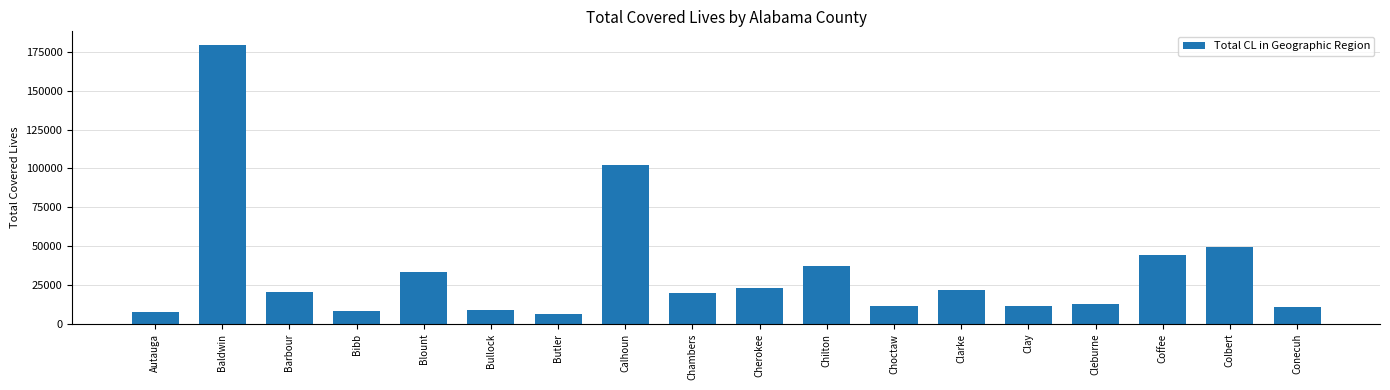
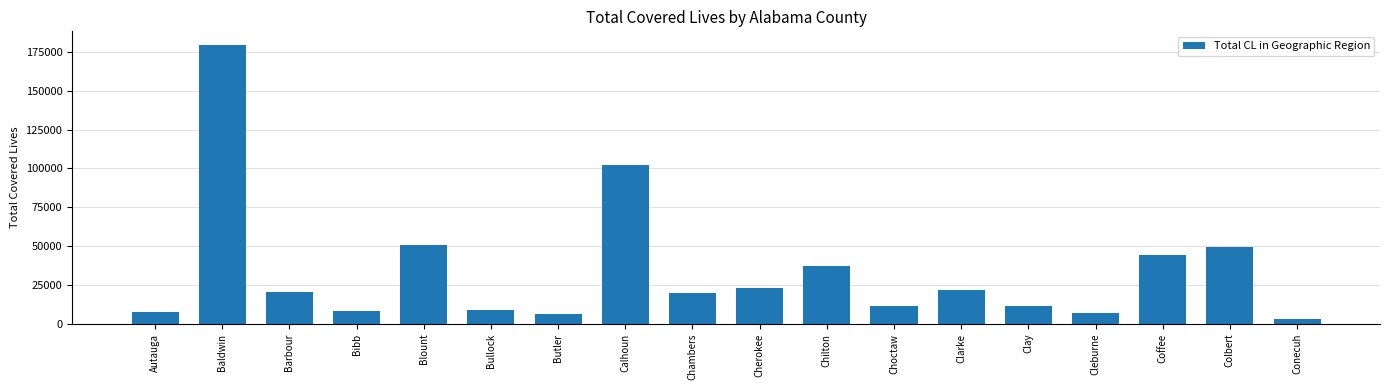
Blount: 33000 -> 51000
Cleburne: 13000 -> 7000
Conecuh: 11000 -> 3000
